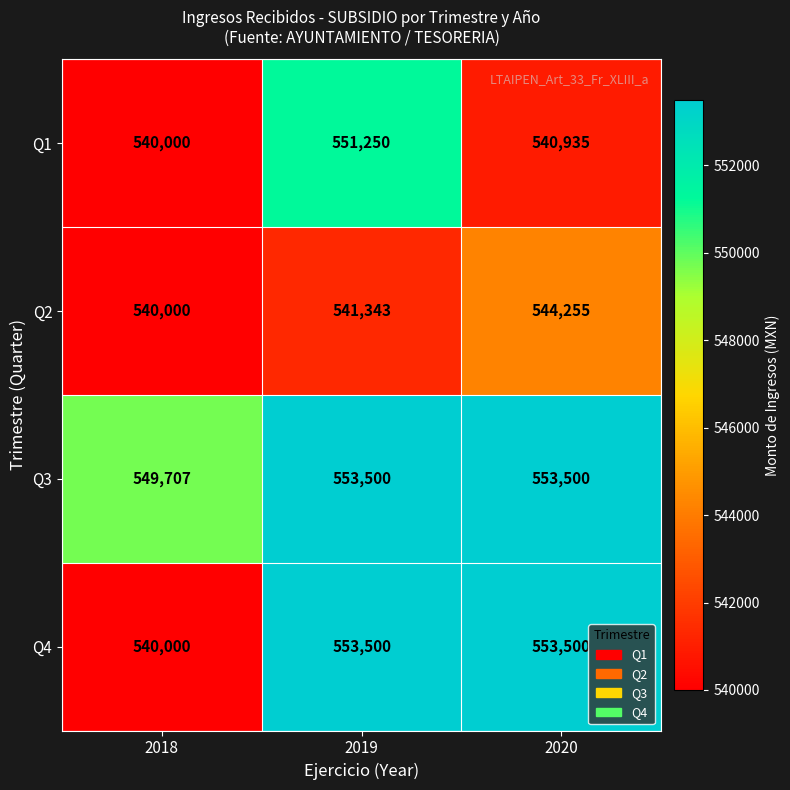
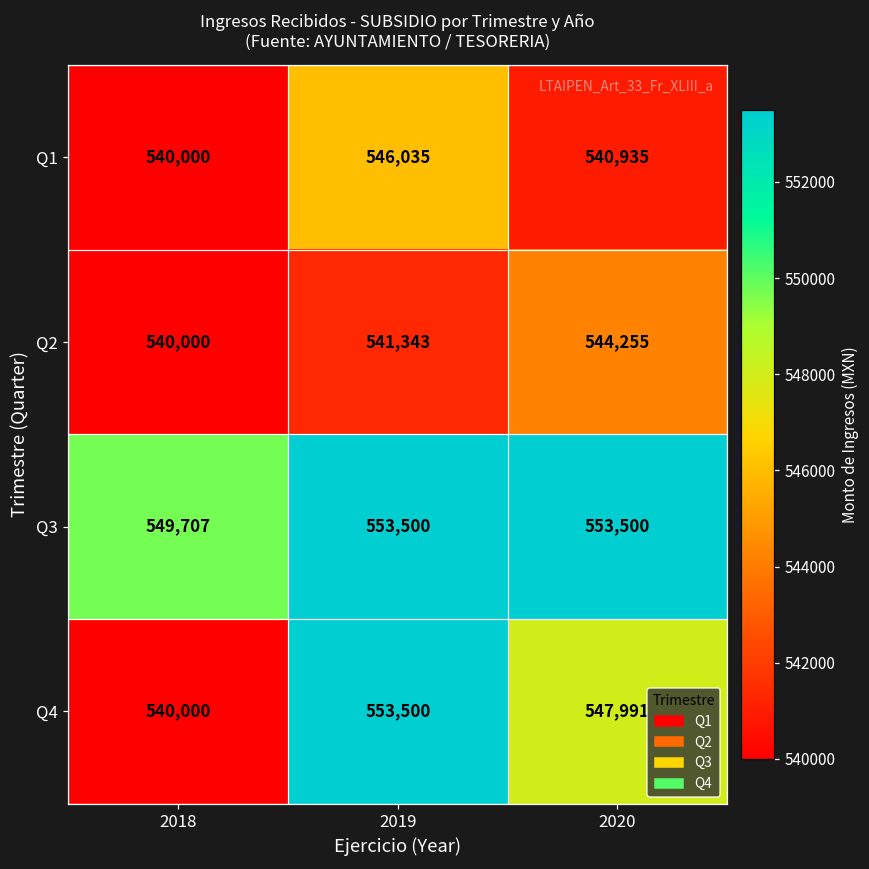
Q1, 2019: 551,250 -> 546,035
Q4, 2020: 553,500 -> 547,991
